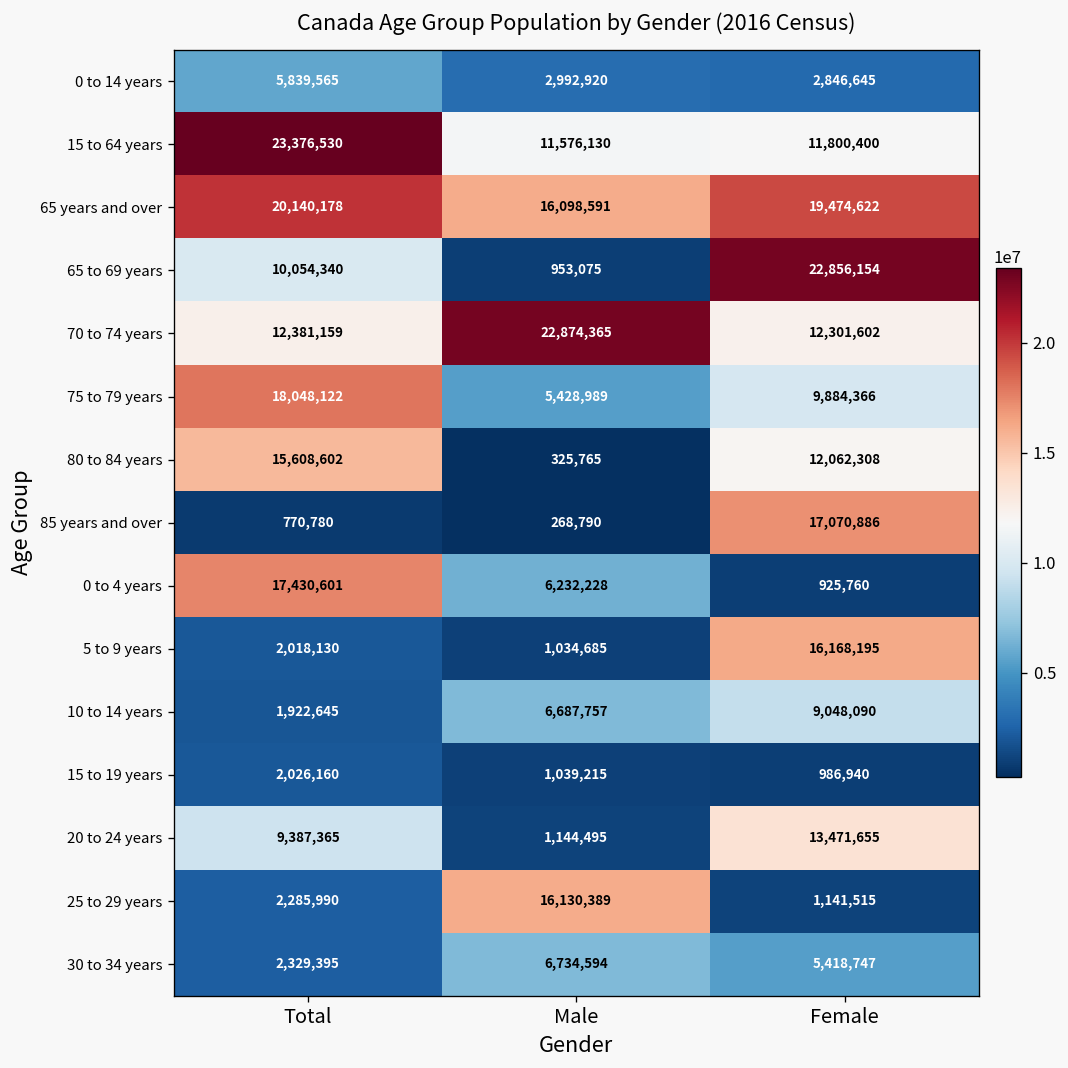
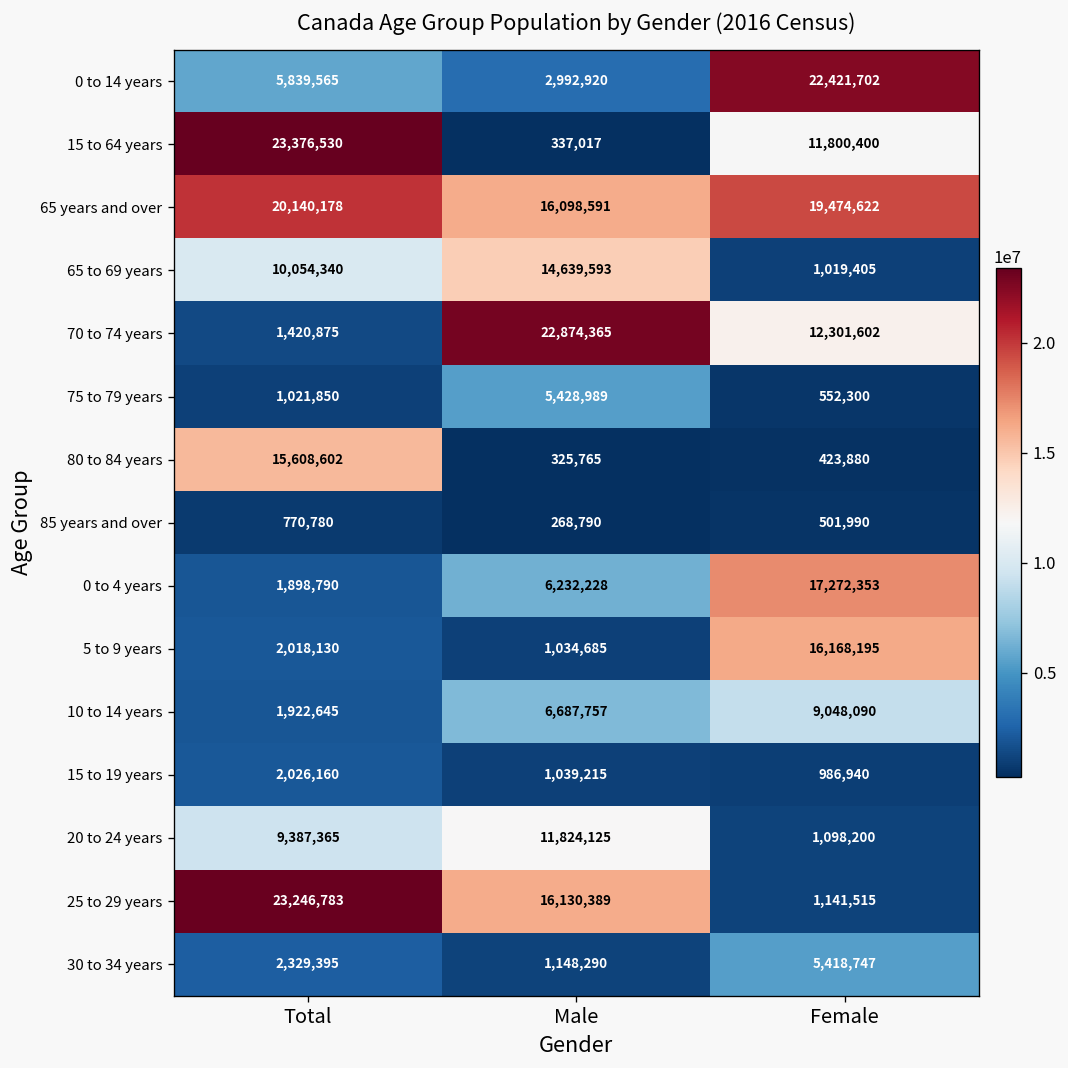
0 to 14 years, Female: 2,846,645 -> 22,421,702
15 to 64 years, Male: 11,576,130 -> 337,017
65 to 69 years, Male: 953,075 -> 14,639,593
65 to 69 years, Female: 22,856,154 -> 1,019,405
70 to 74 years, Total: 12,381,159 -> 1,420,875
75 to 79 years, Total: 18,048,122 -> 1,021,850
75 to 79 years, Female: 9,884,366 -> 552,300
80 to 84 years, Female: 12,062,308 -> 423,880
85 years and over, Female: 17,070,886 -> 501,990
0 to 4 years, Total: 17,430,601 -> 1,898,790
0 to 4 years, Female: 925,760 -> 17,272,353
20 to 24 years, Male: 1,144,495 -> 11,824,125
20 to 24 years, Female: 13,471,655 -> 1,098,200
25 to 29 years, Total: 2,285,990 -> 23,246,783
30 to 34 years, Male: 6,734,594 -> 1,148,290
